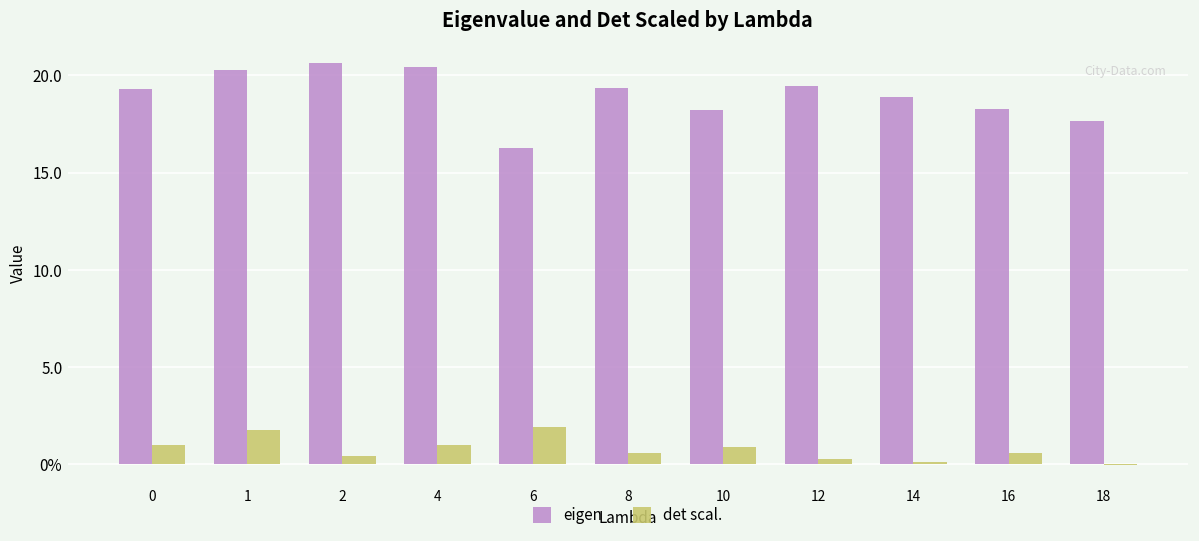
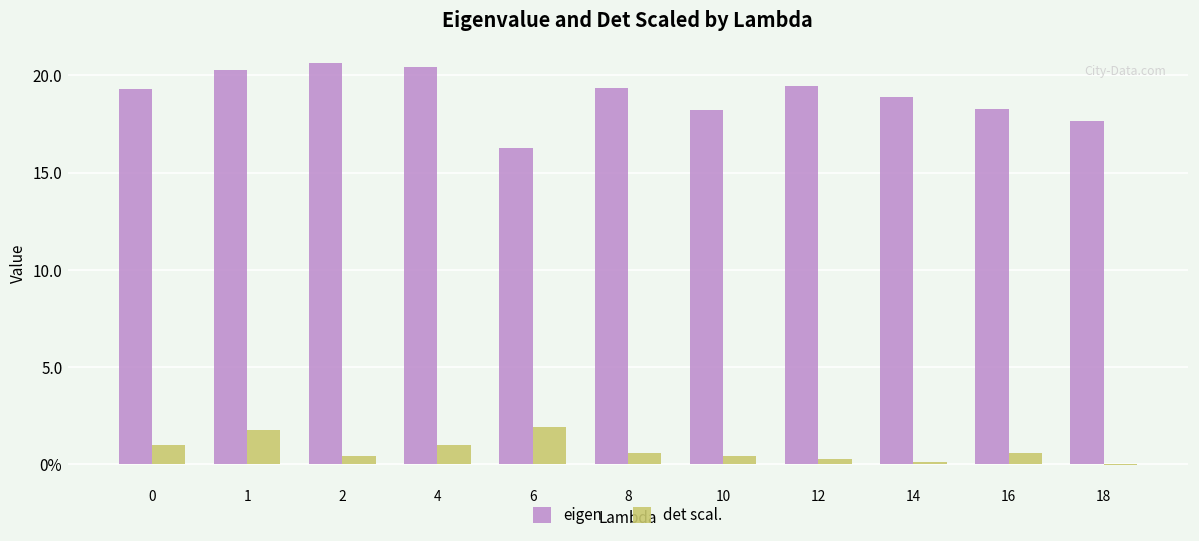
det scal., 10: 0.9 -> 0.4
